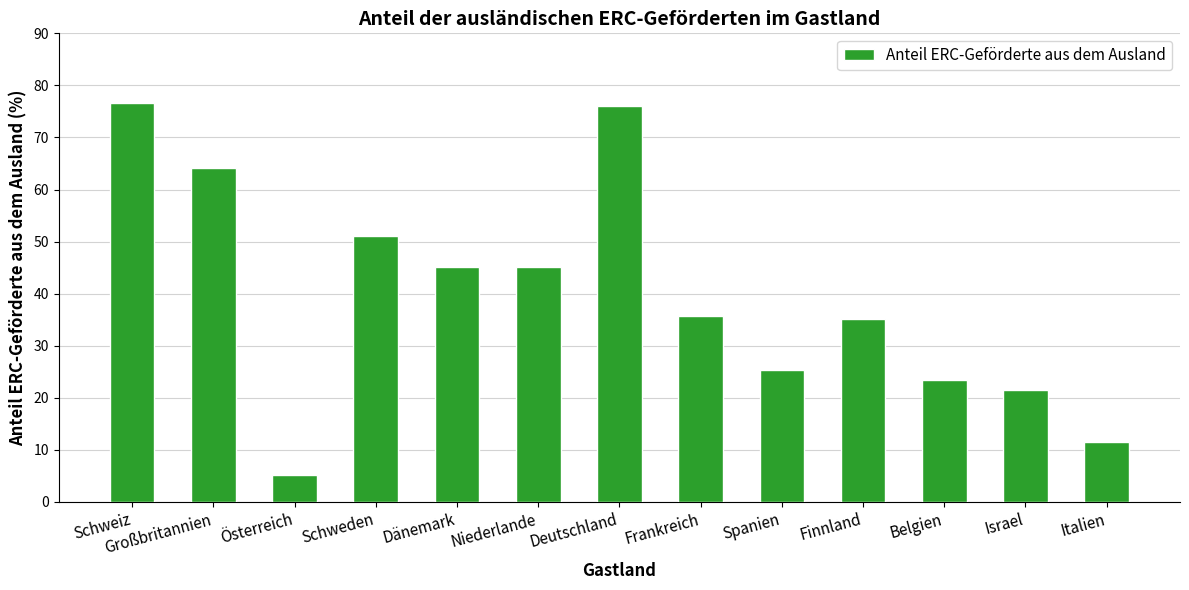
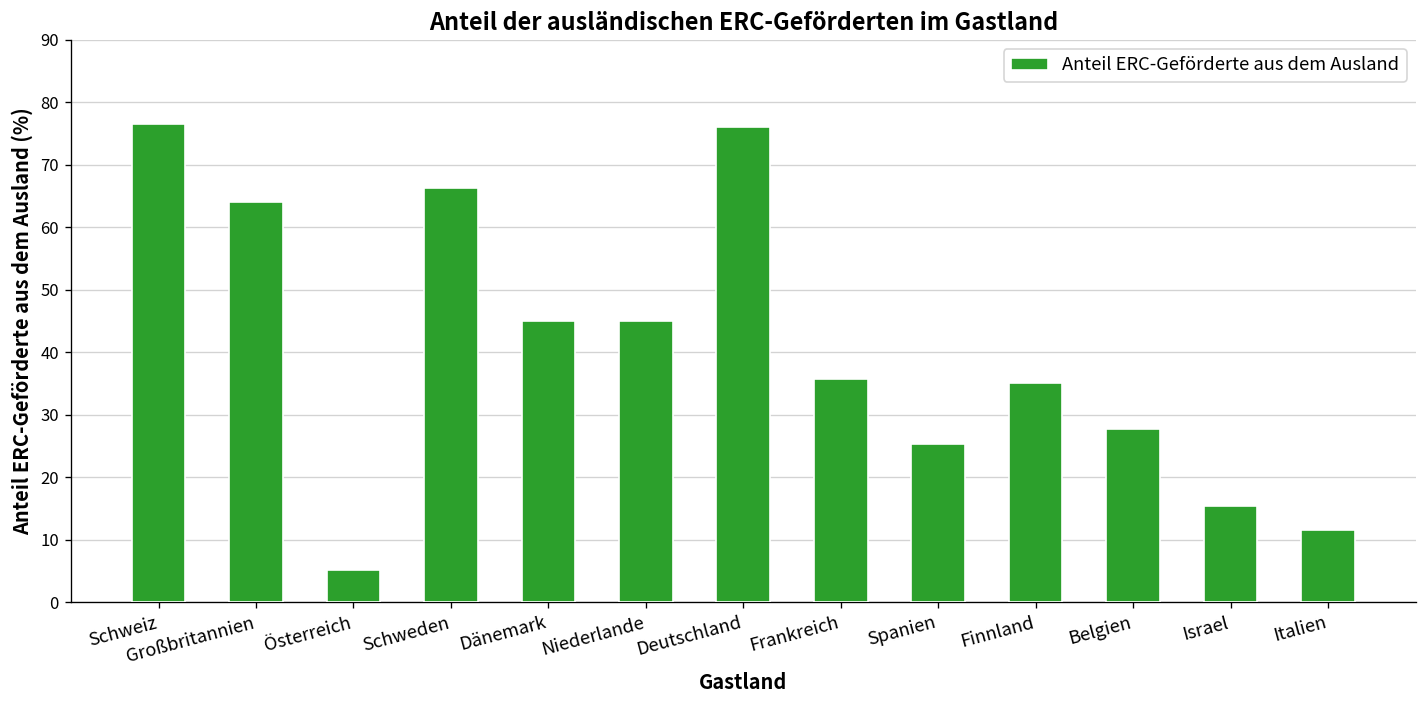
Schweden: 51 -> 66
Belgien: 23 -> 28
Israel: 22 -> 15
